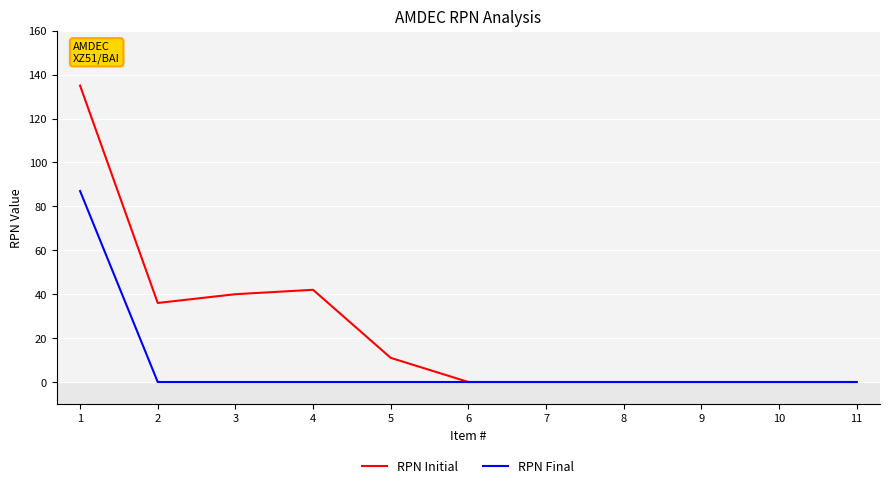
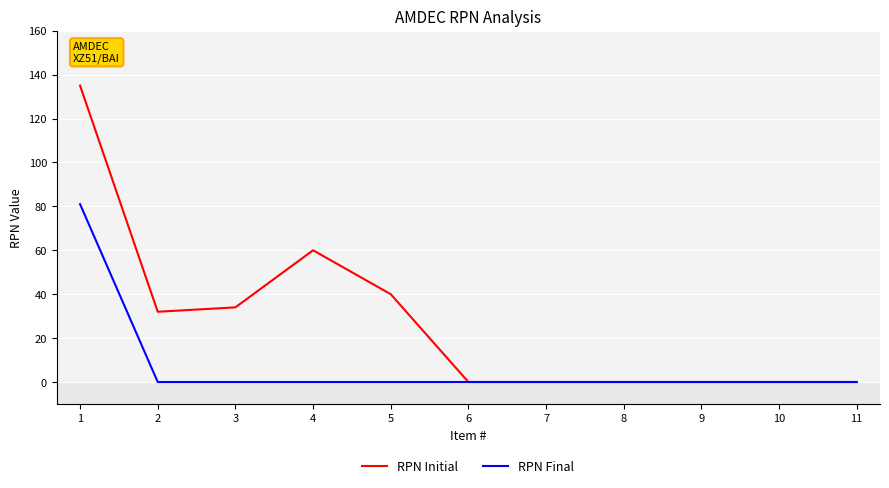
RPN Final, 1: 87 -> 81
RPN Initial, 2: 36 -> 32
RPN Initial, 3: 40 -> 34
RPN Initial, 4: 42 -> 60
RPN Initial, 5: 11 -> 40
